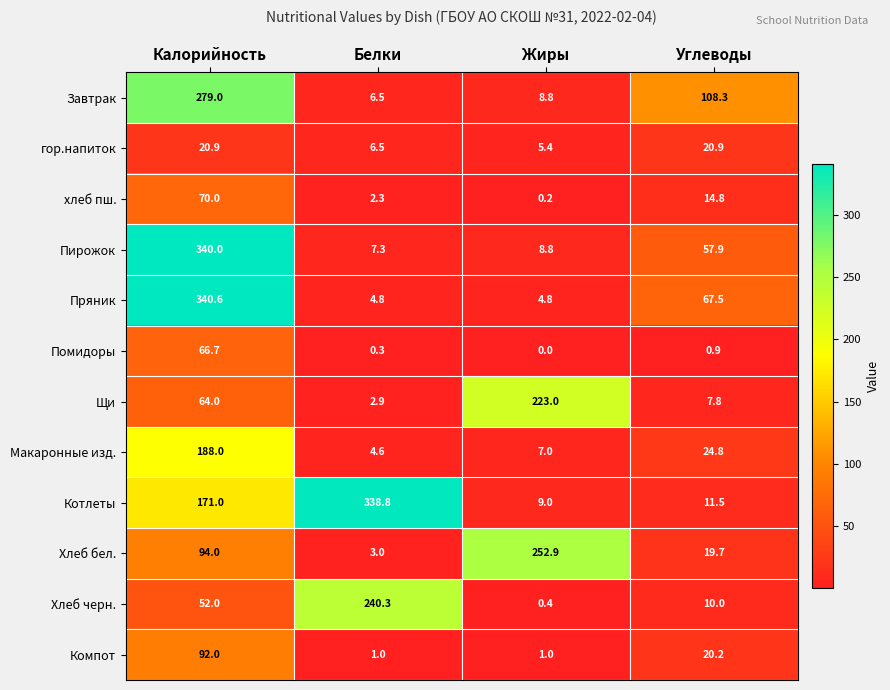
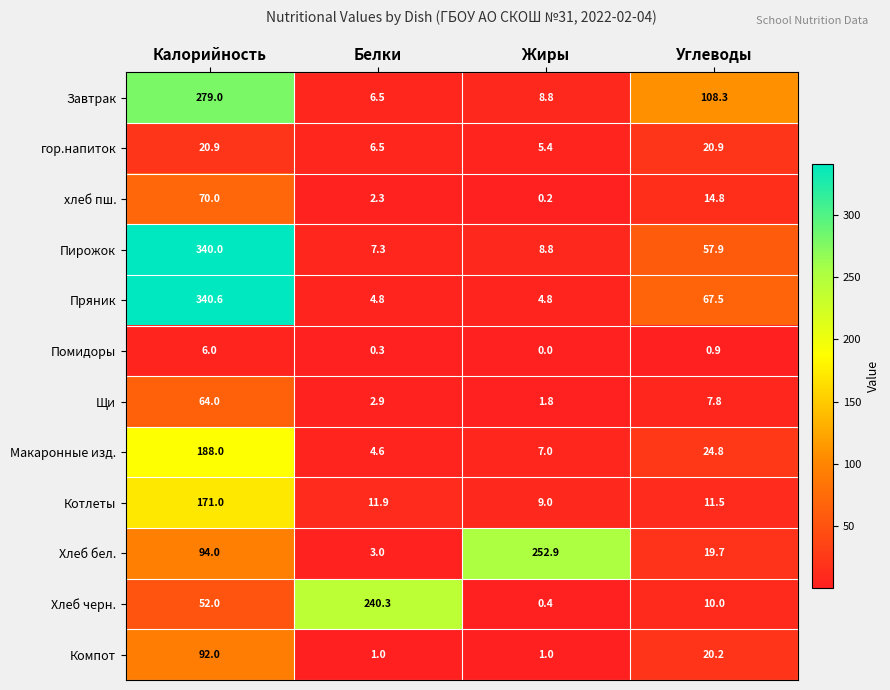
Помидоры, Калорийность: 66.7 -> 6.0
Щи, Жиры: 223.0 -> 1.8
Котлеты, Белки: 338.8 -> 11.9
